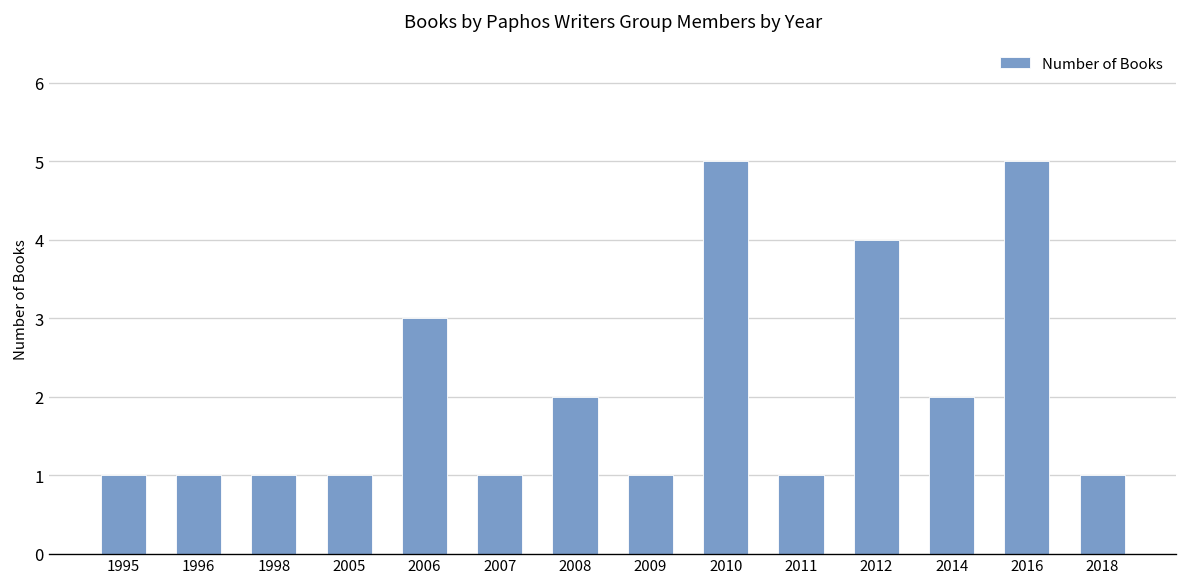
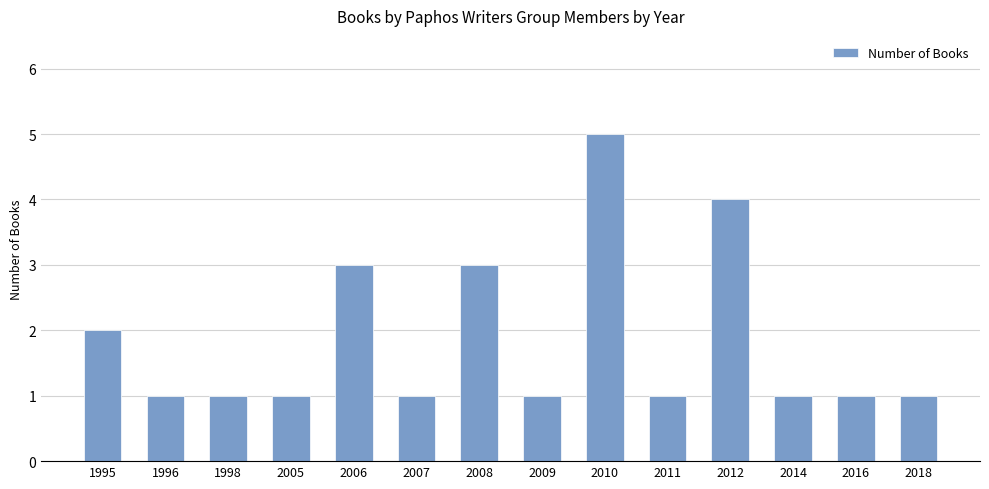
1995: 1 -> 2
2008: 2 -> 3
2014: 2 -> 1
2016: 5 -> 1
